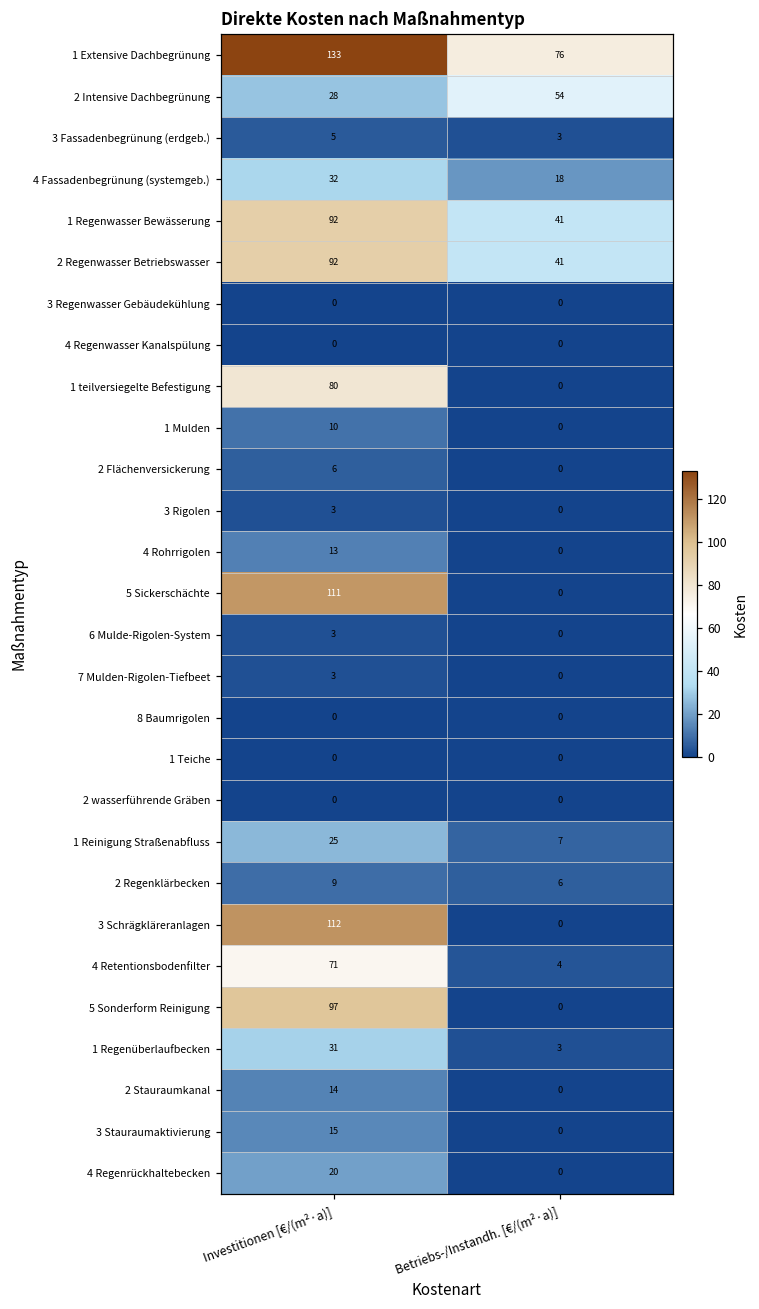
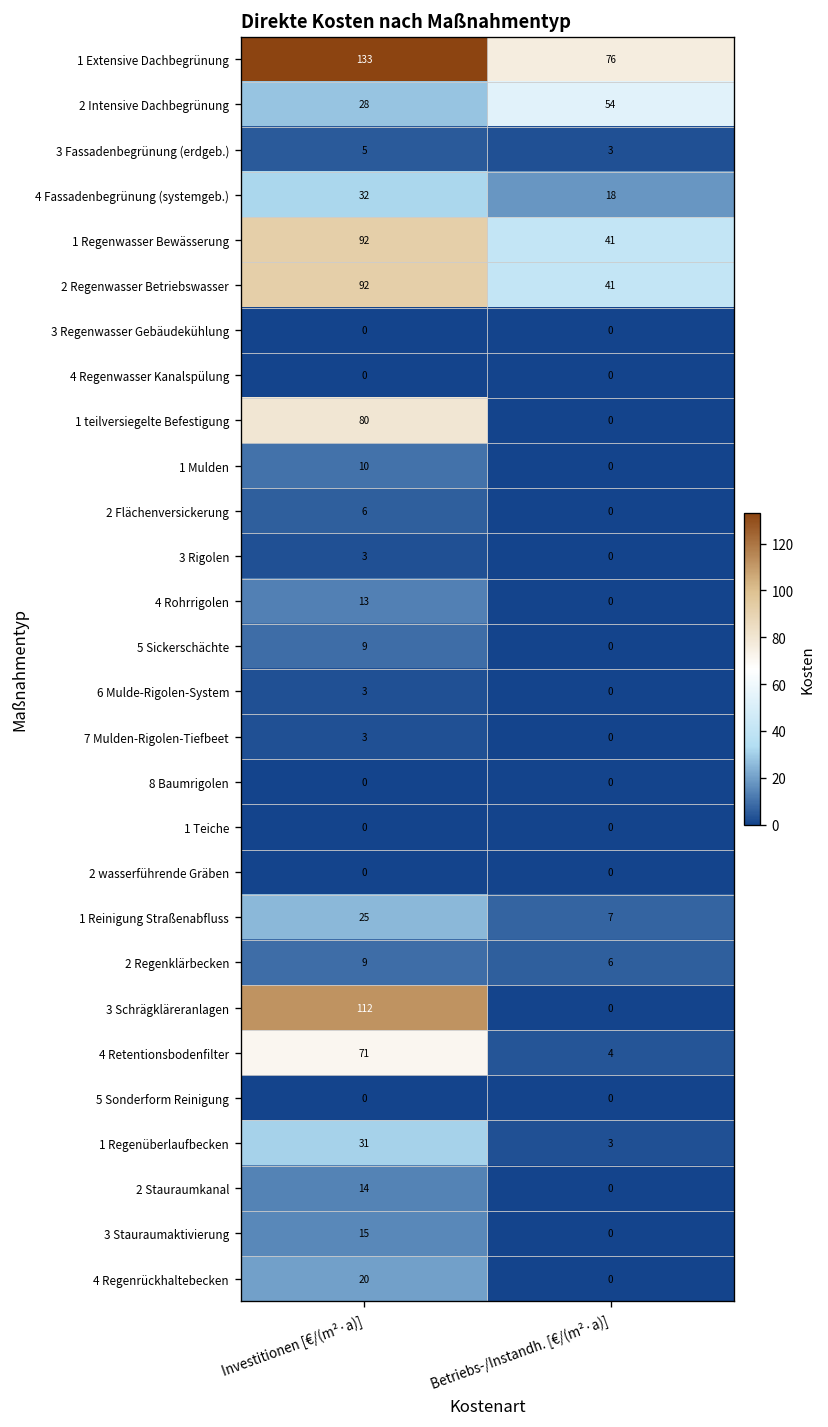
5 Sickerschächte, Investitionen [€/(m²·a)]: 111 -> 9
5 Sonderform Reinigung, Investitionen [€/(m²·a)]: 97 -> 0
